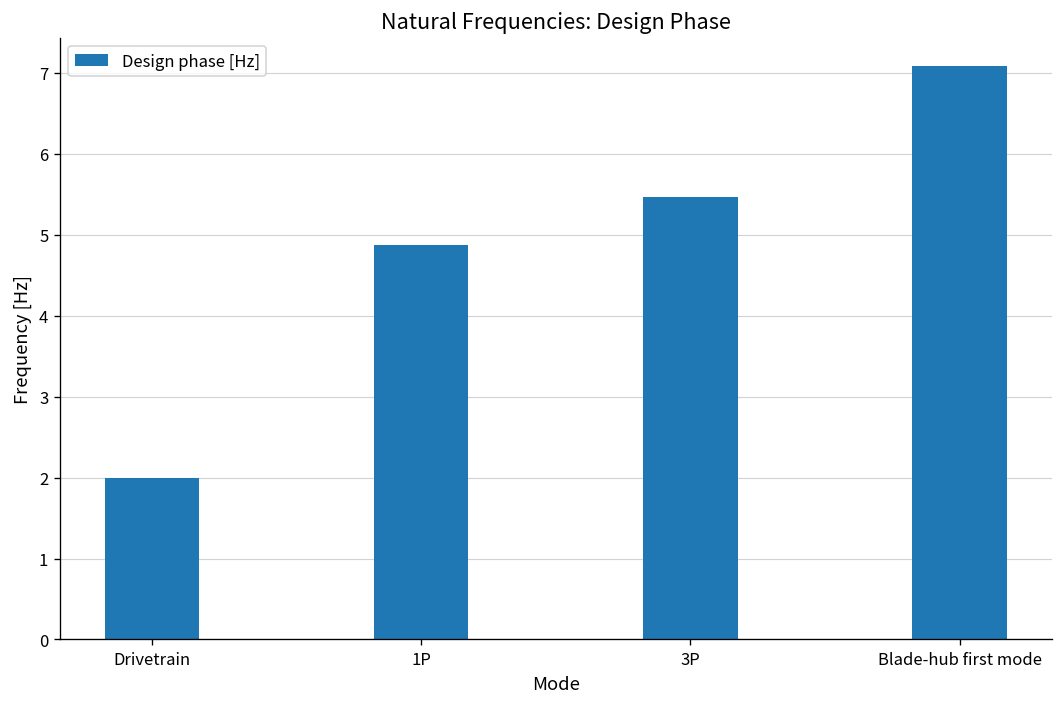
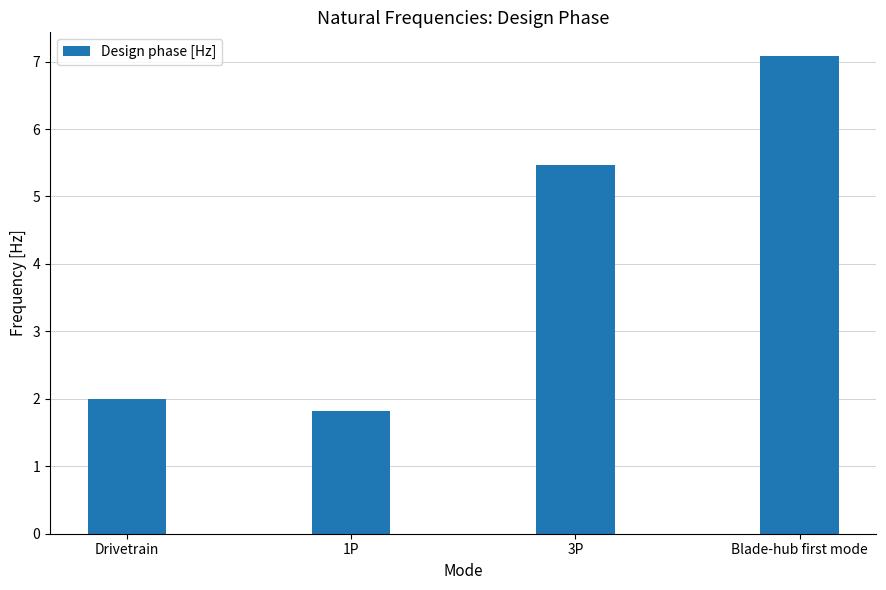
1P: 4.9 -> 1.8
